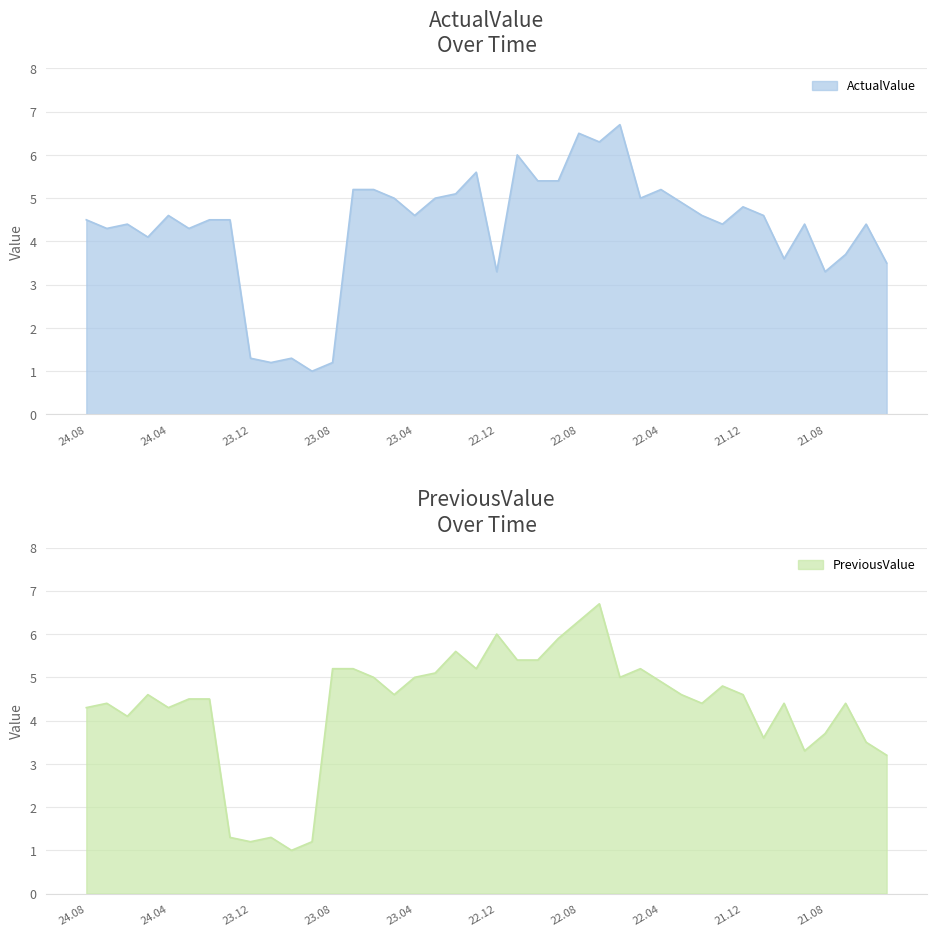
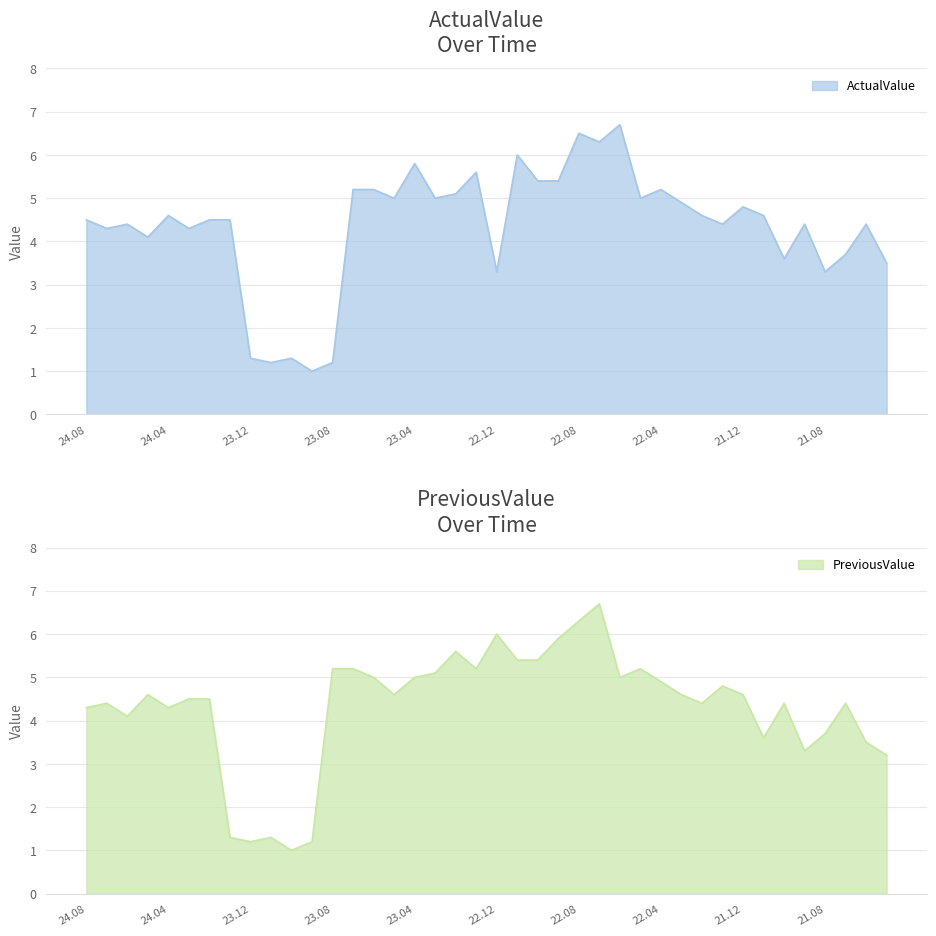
ActualValue Over Time, 23.04: 4.6 -> 5.8
